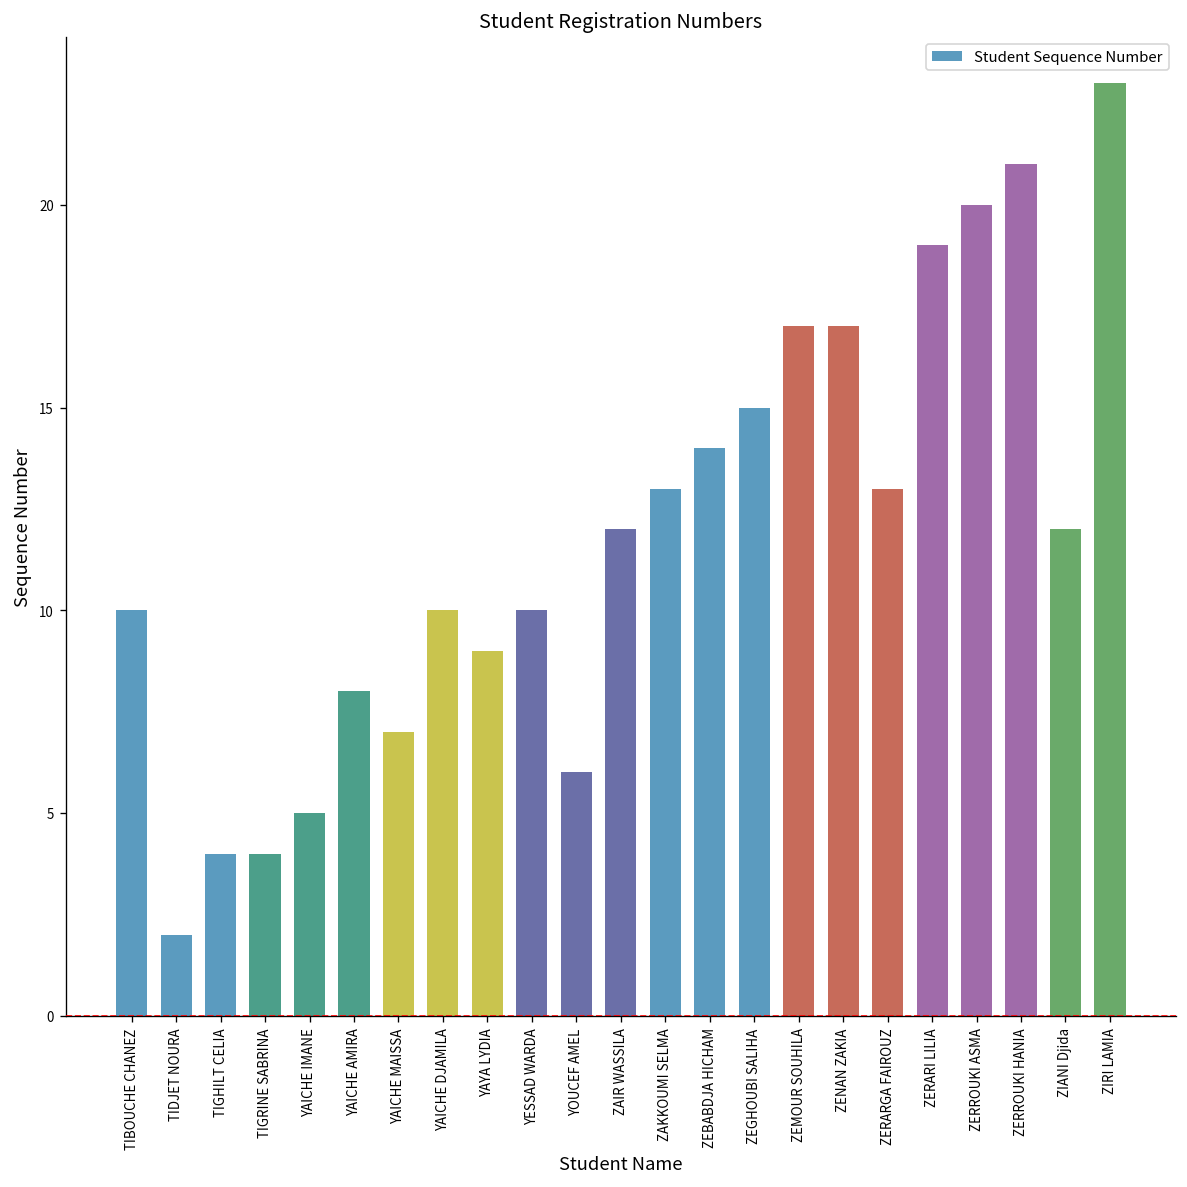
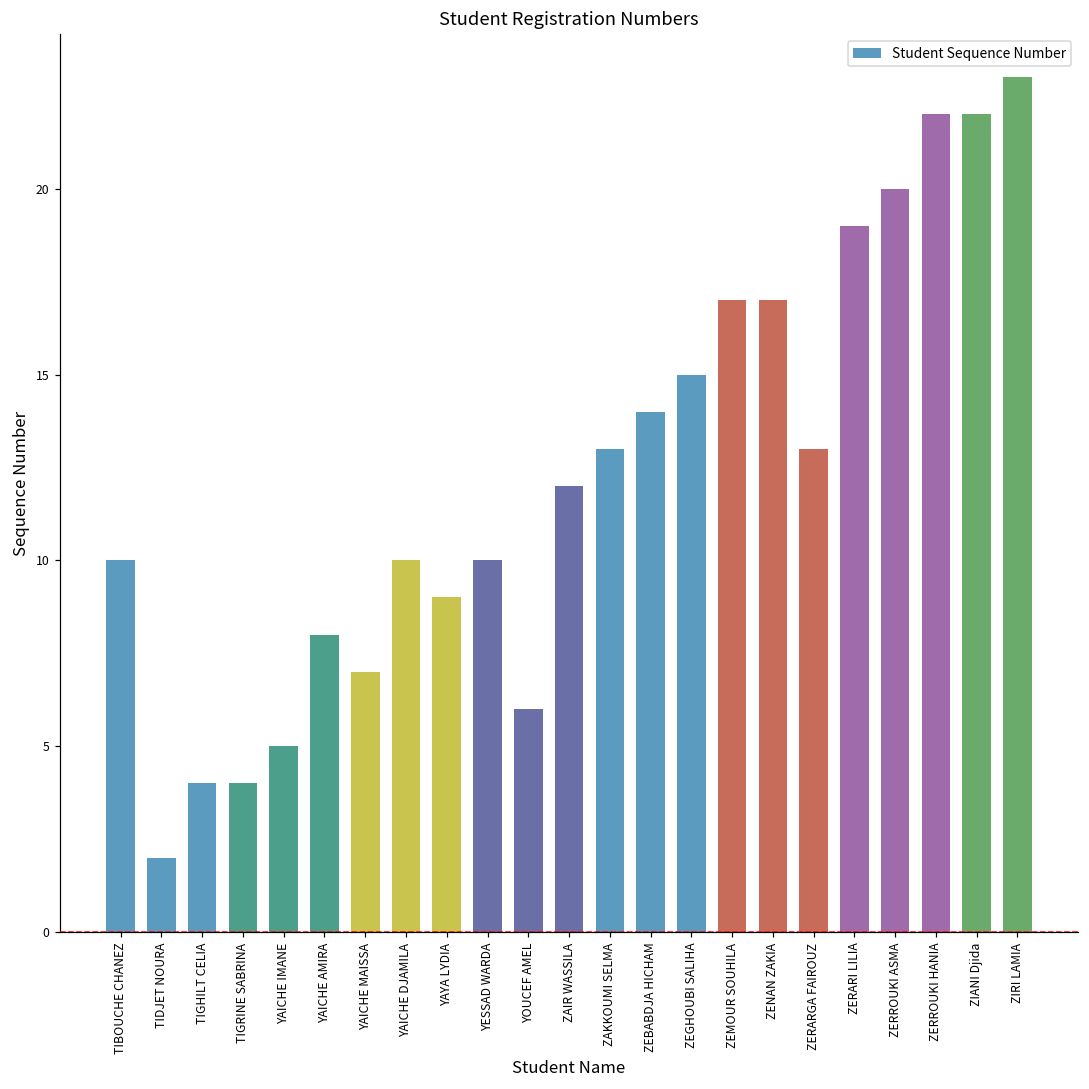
ZERROUKI HANIA: 21 -> 22
ZIANI Djida: 12 -> 22
